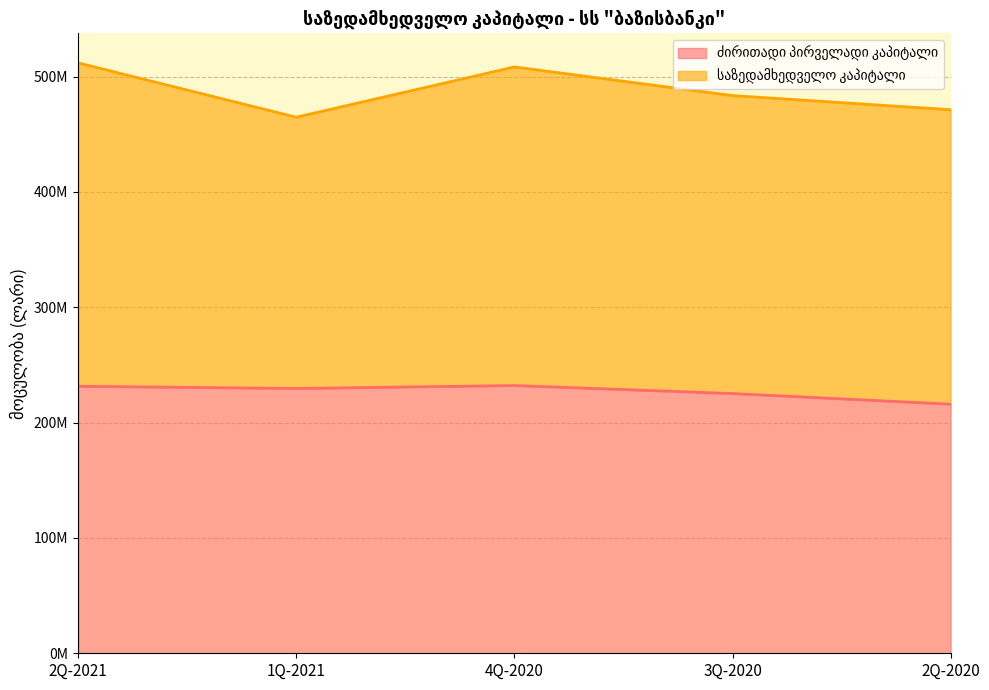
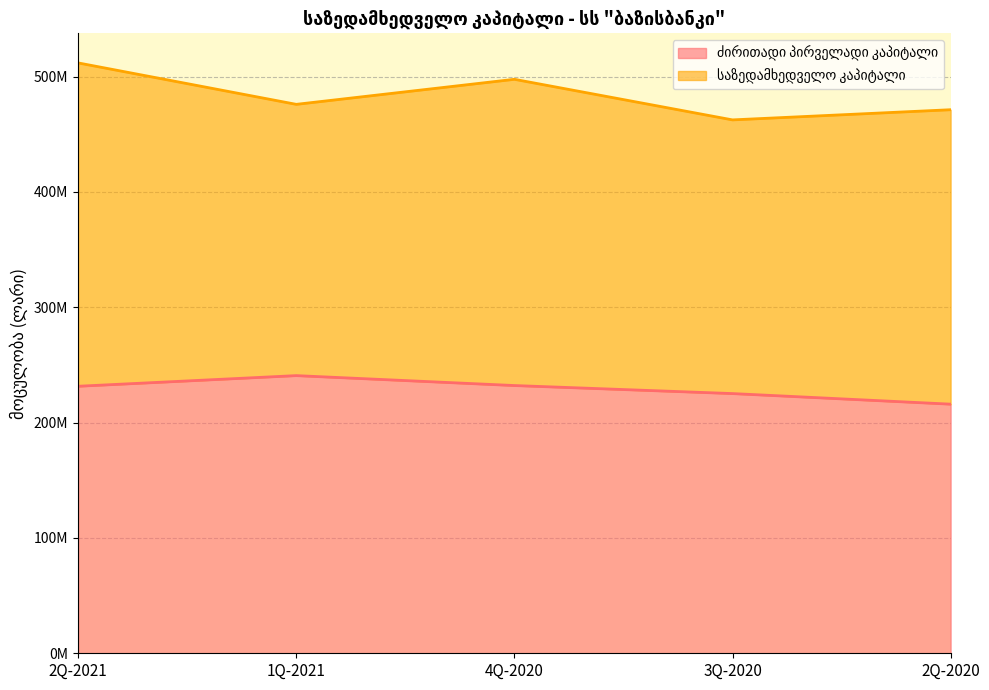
ძირითადი პირველადი კაპიტალი, 1Q-2021: 230000000 -> 241000000
საზედამხედველო კაპიტალი, 4Q-2020: 276000000 -> 265000000
საზედამხედველო კაპიტალი, 3Q-2020: 258000000 -> 237000000
